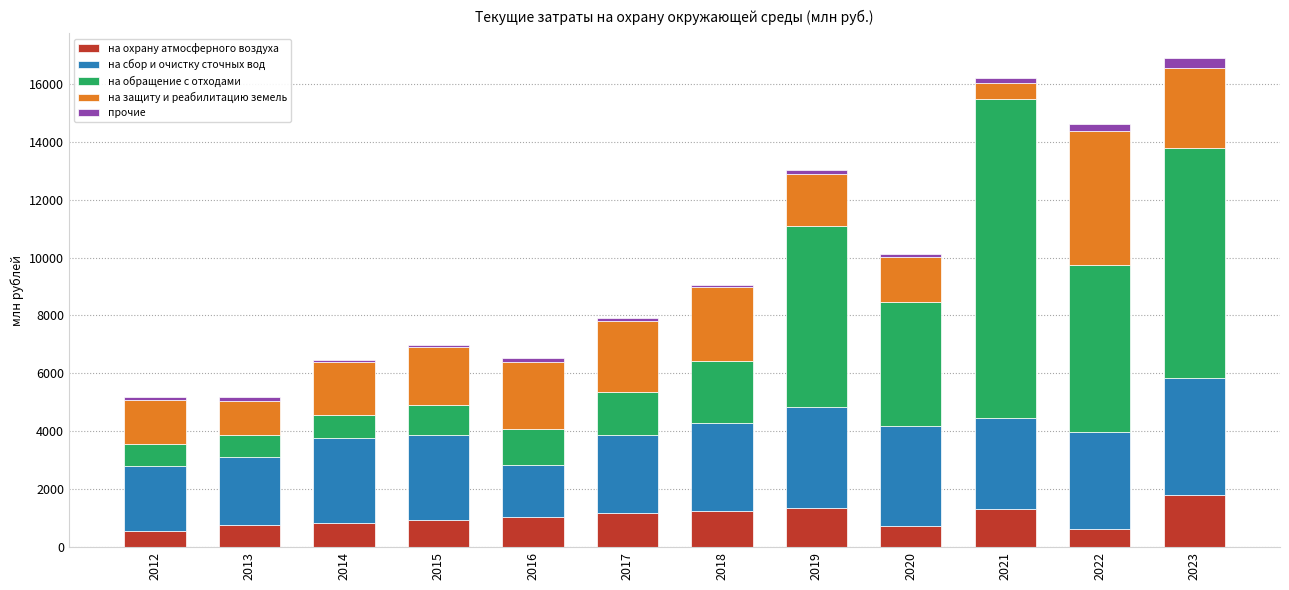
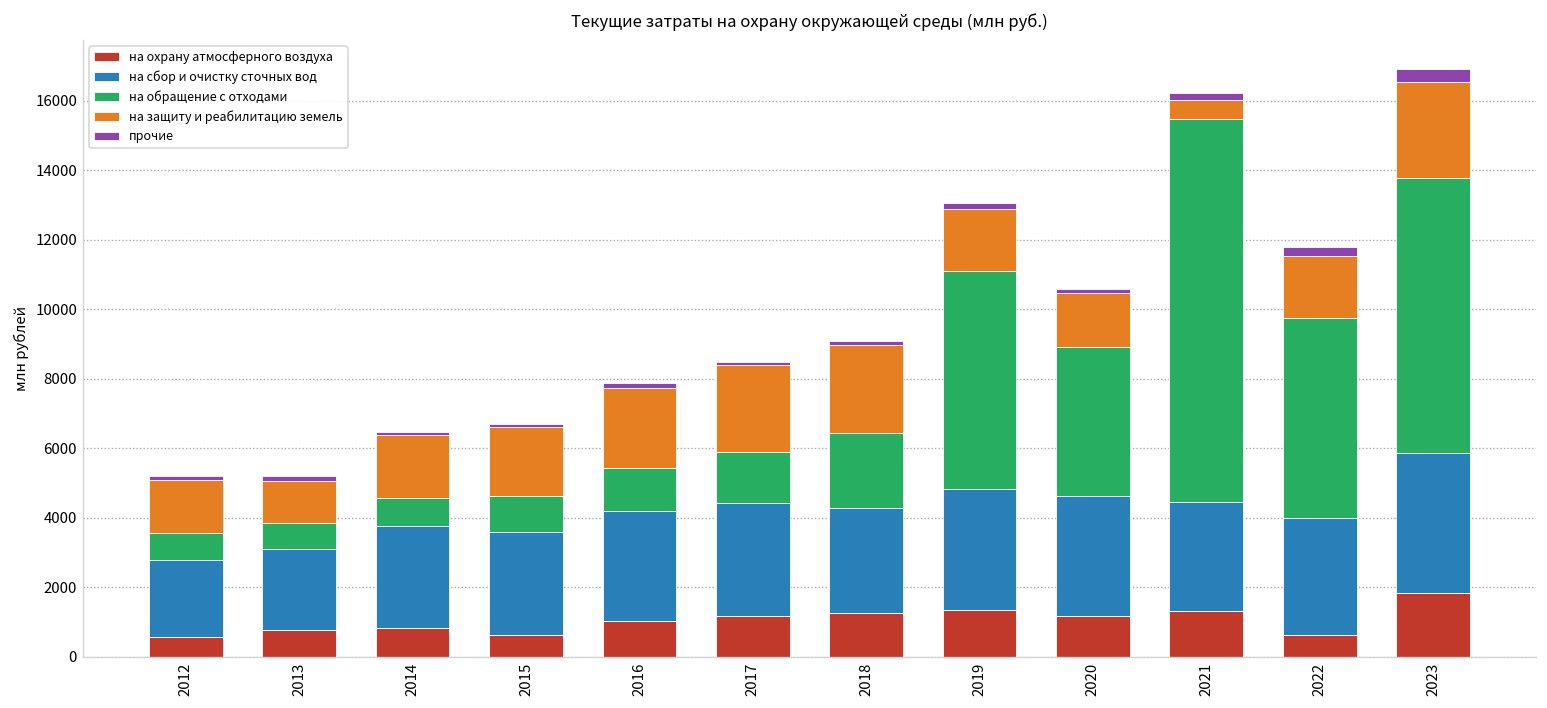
на охрану атмосферного воздуха, 2015: 900 -> 600
на сбор и очистку сточных вод, 2016: 1800 -> 3200
на сбор и очистку сточных вод, 2017: 2700 -> 3200
на охрану атмосферного воздуха, 2020: 700 -> 1200
на защиту и реабилитацию земель, 2022: 4600 -> 1800
